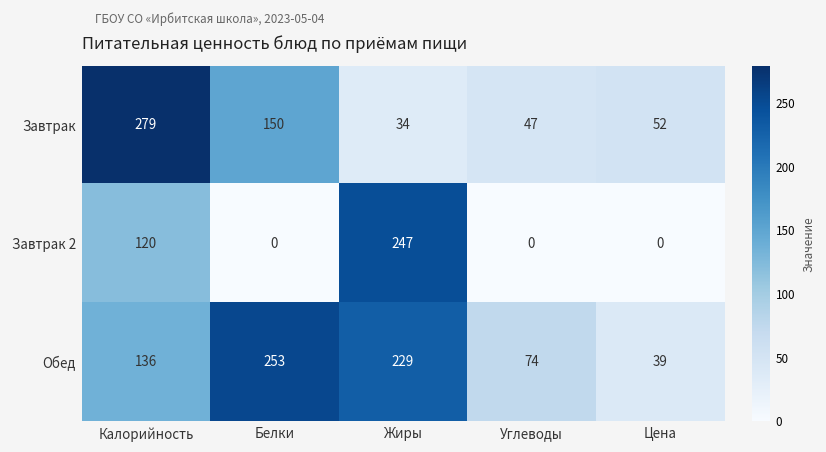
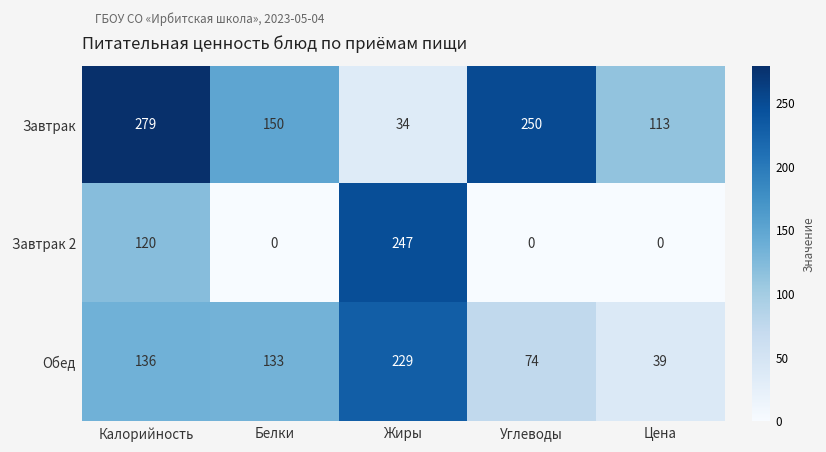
Завтрак, Углеводы: 47 -> 250
Завтрак, Цена: 52 -> 113
Обед, Белки: 253 -> 133
